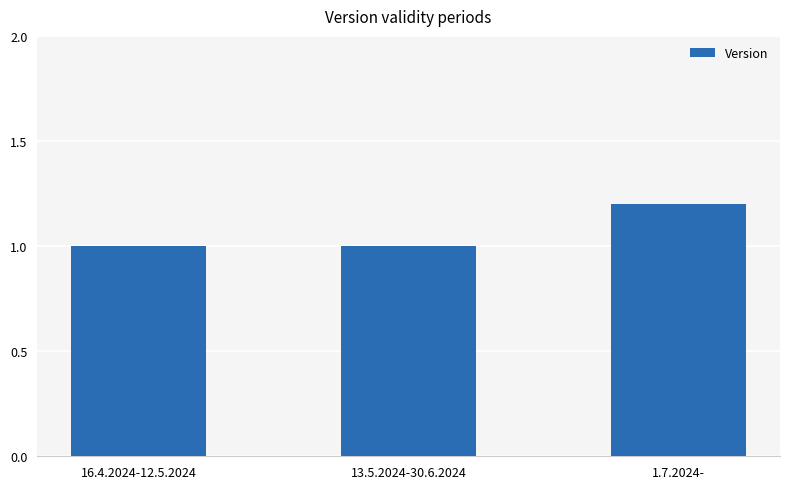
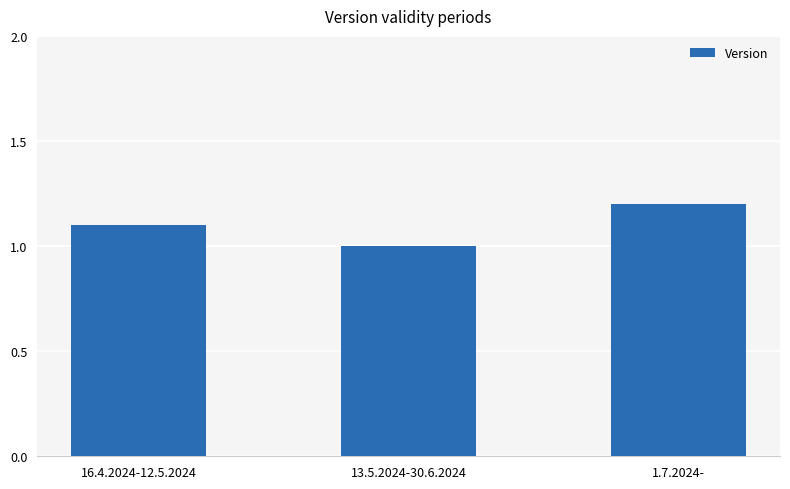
16.4.2024-12.5.2024: 1.0 -> 1.1
